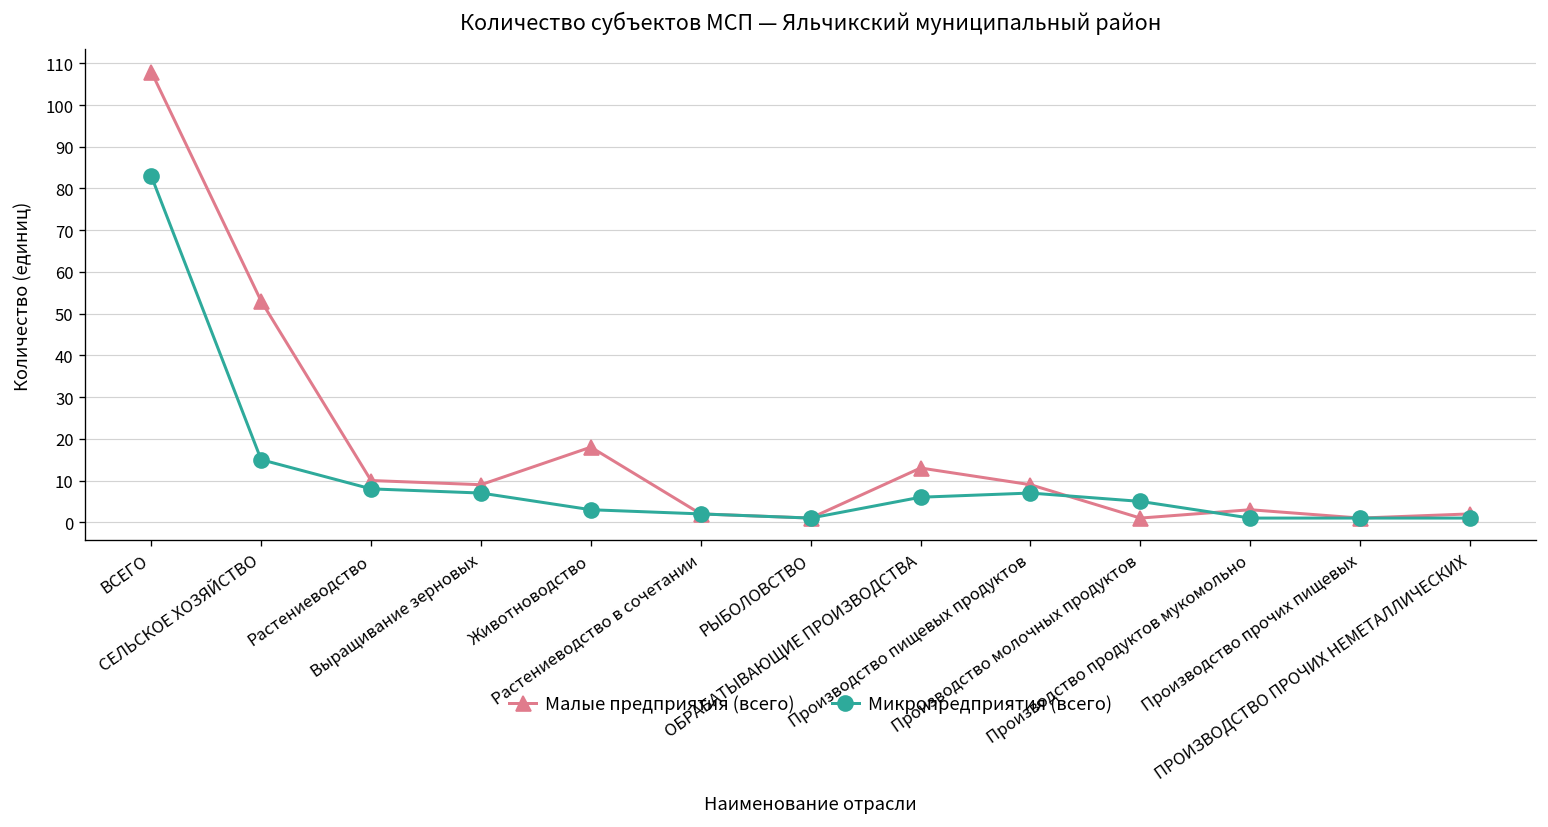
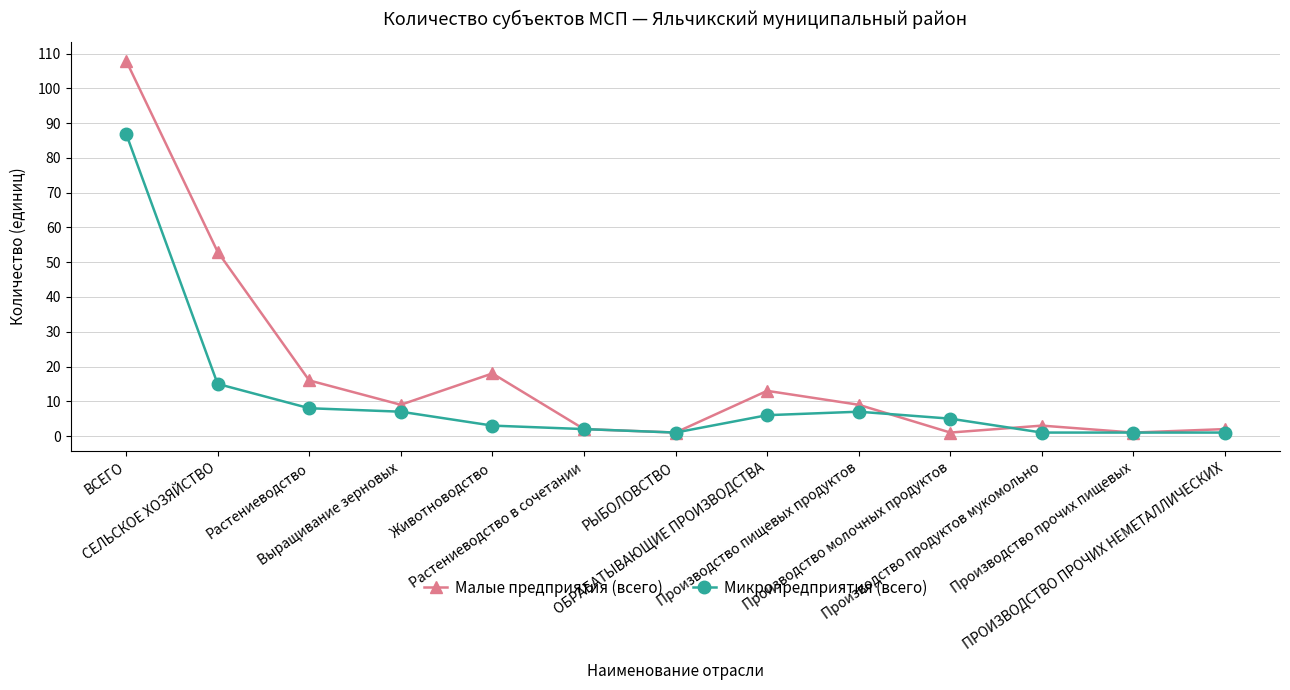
Микропредприятия (всего), ВСЕГО: 83 -> 87
Малые предприятия (всего), Растениеводство: 10 -> 16
